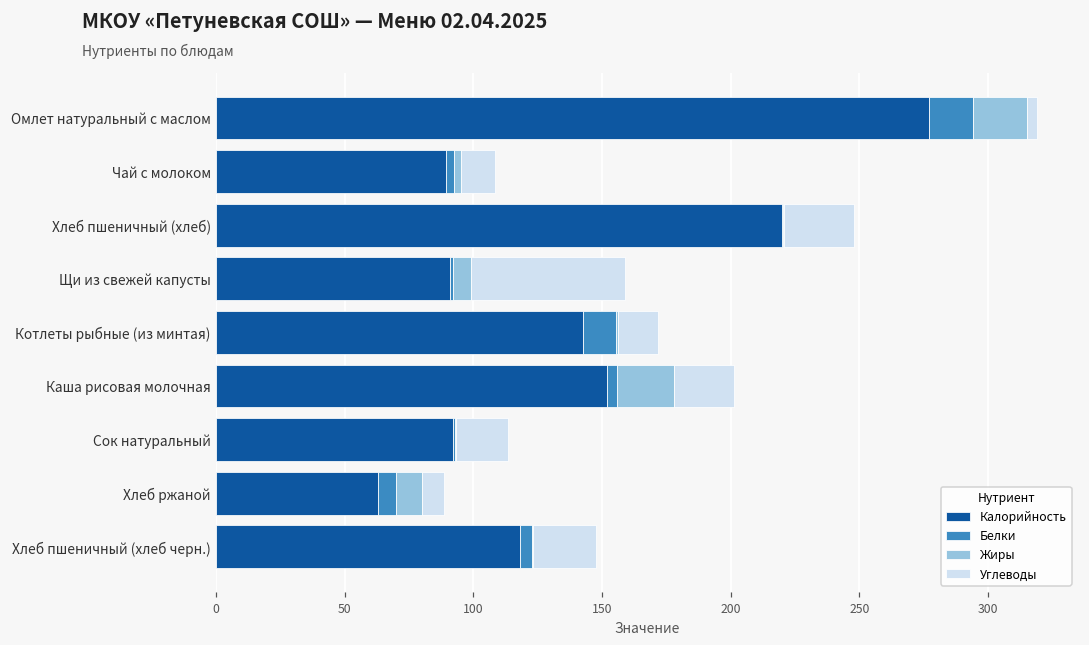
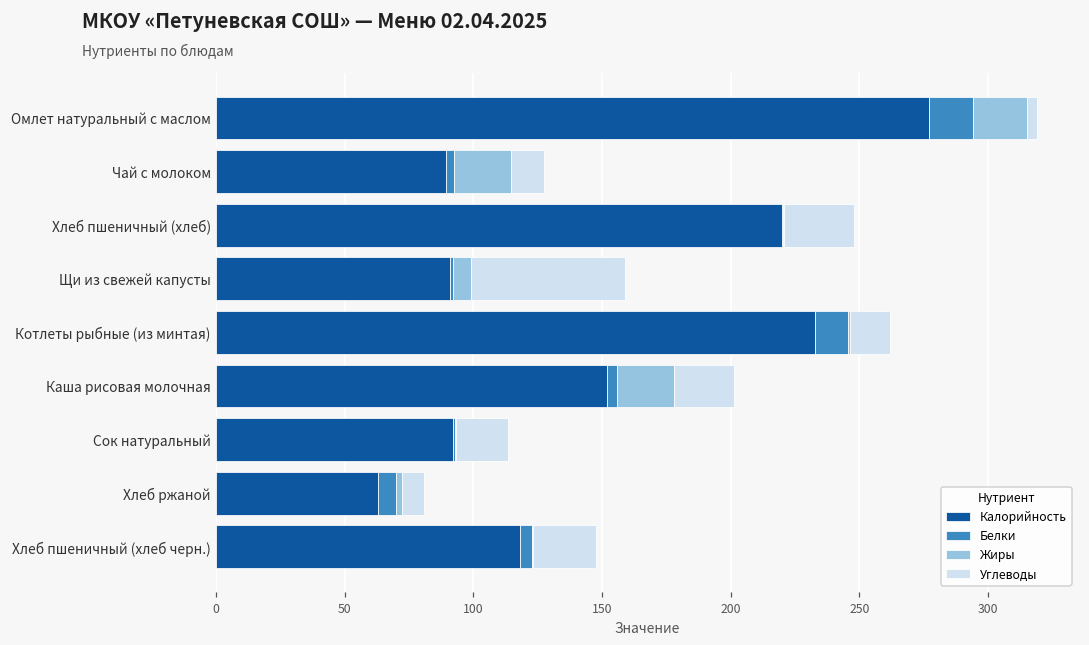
Жиры, Чай с молоком: 3 -> 22
Калорийность, Котлеты рыбные (из минтая): 143 -> 233
Жиры, Хлеб ржаной: 10 -> 3
